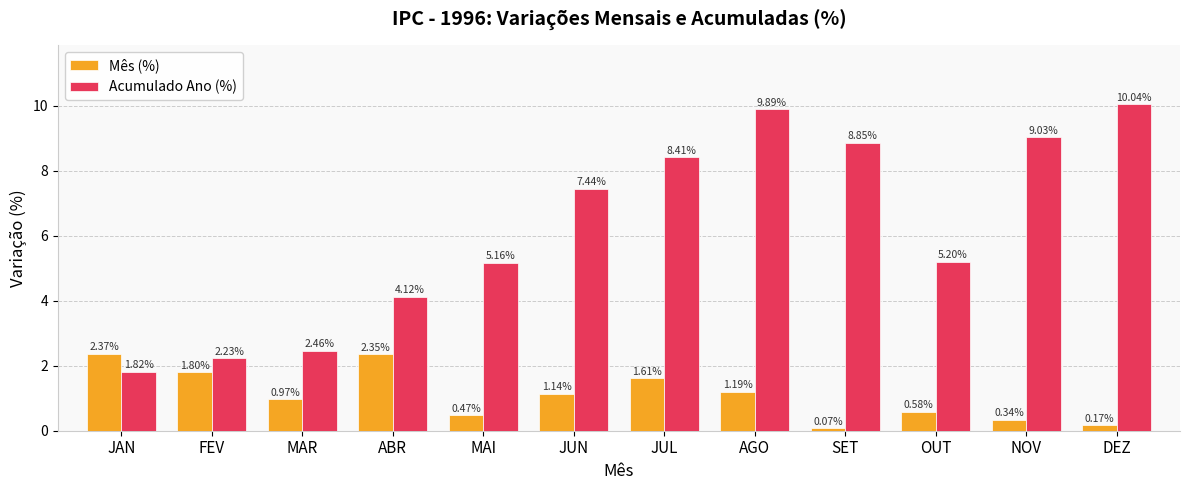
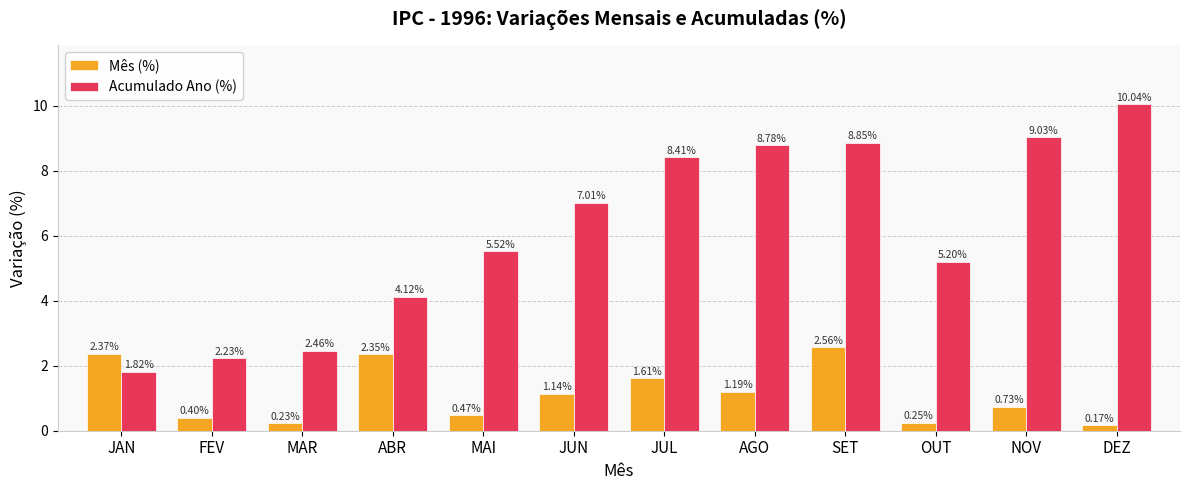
Mês (%), FEV: 1.80% -> 0.40%
Mês (%), MAR: 0.97% -> 0.23%
Acumulado Ano (%), MAI: 5.16% -> 5.52%
Acumulado Ano (%), JUN: 7.44% -> 7.01%
Acumulado Ano (%), AGO: 9.89% -> 8.78%
Mês (%), SET: 0.07% -> 2.56%
Mês (%), OUT: 0.58% -> 0.25%
Mês (%), NOV: 0.34% -> 0.73%
